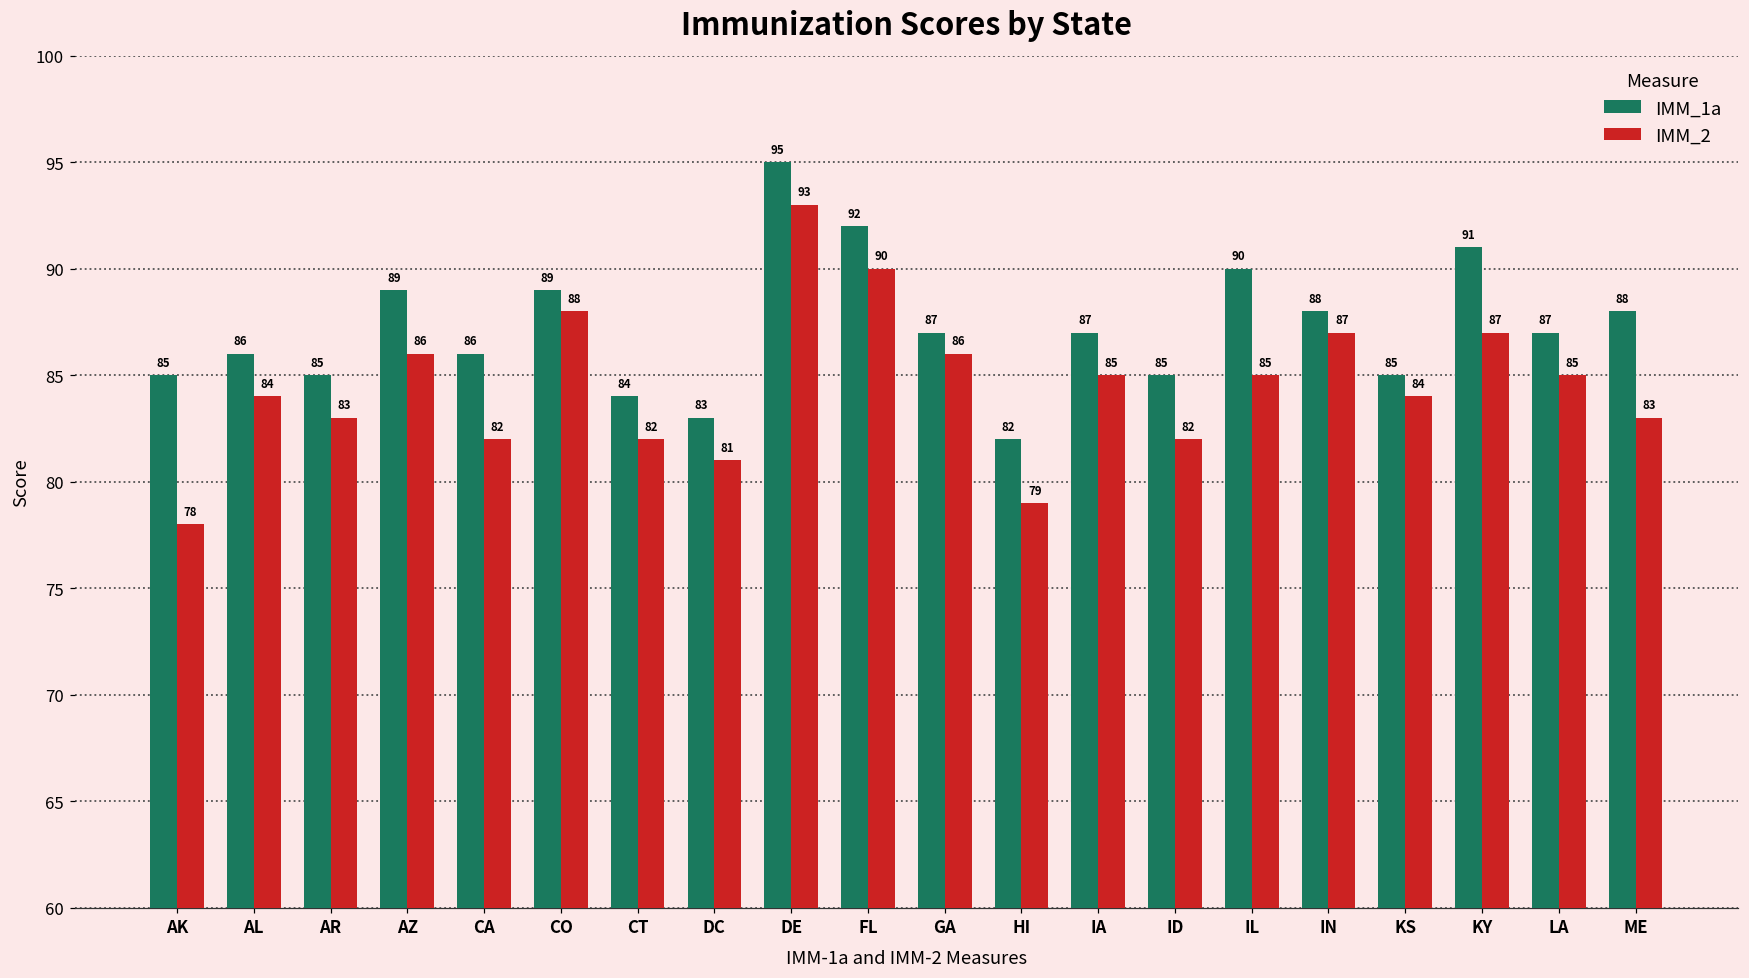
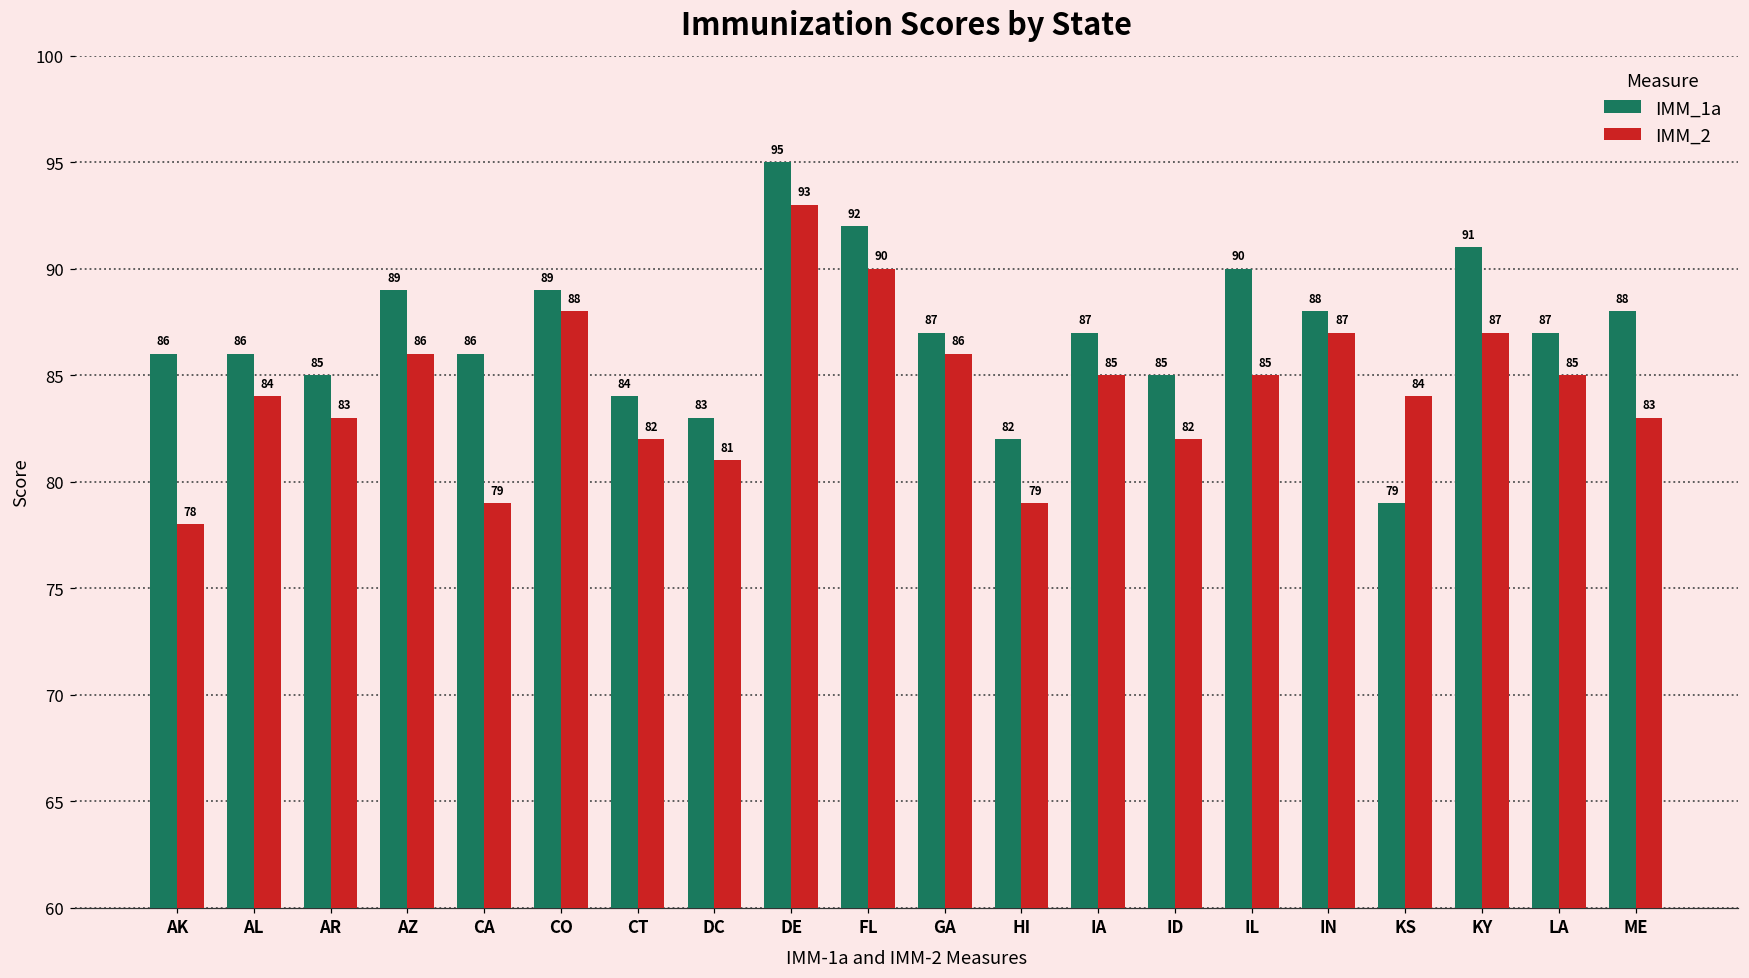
IMM_1a, AK: 85 -> 86
IMM_2, CA: 82 -> 79
IMM_1a, KS: 85 -> 79
